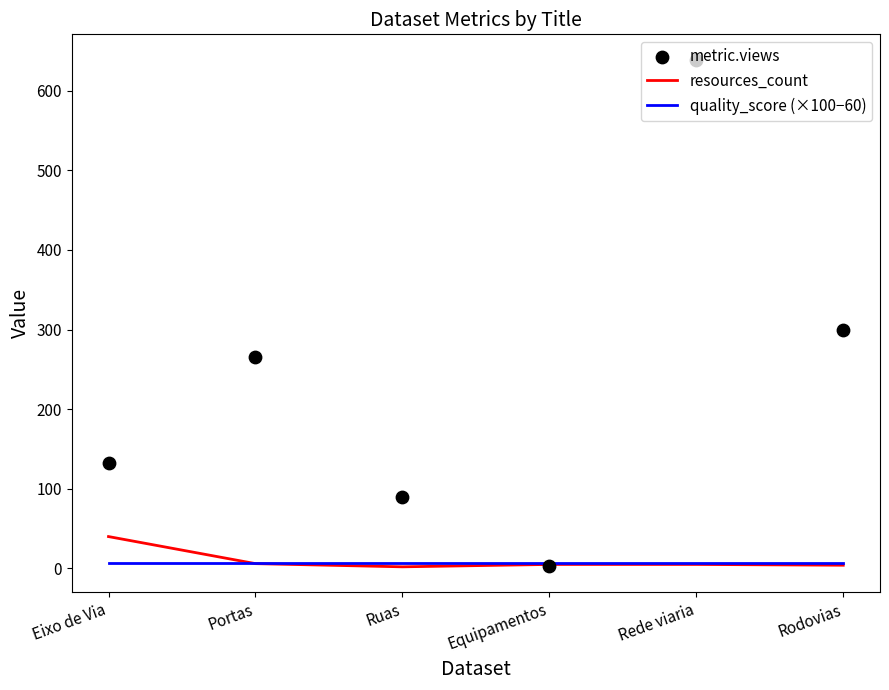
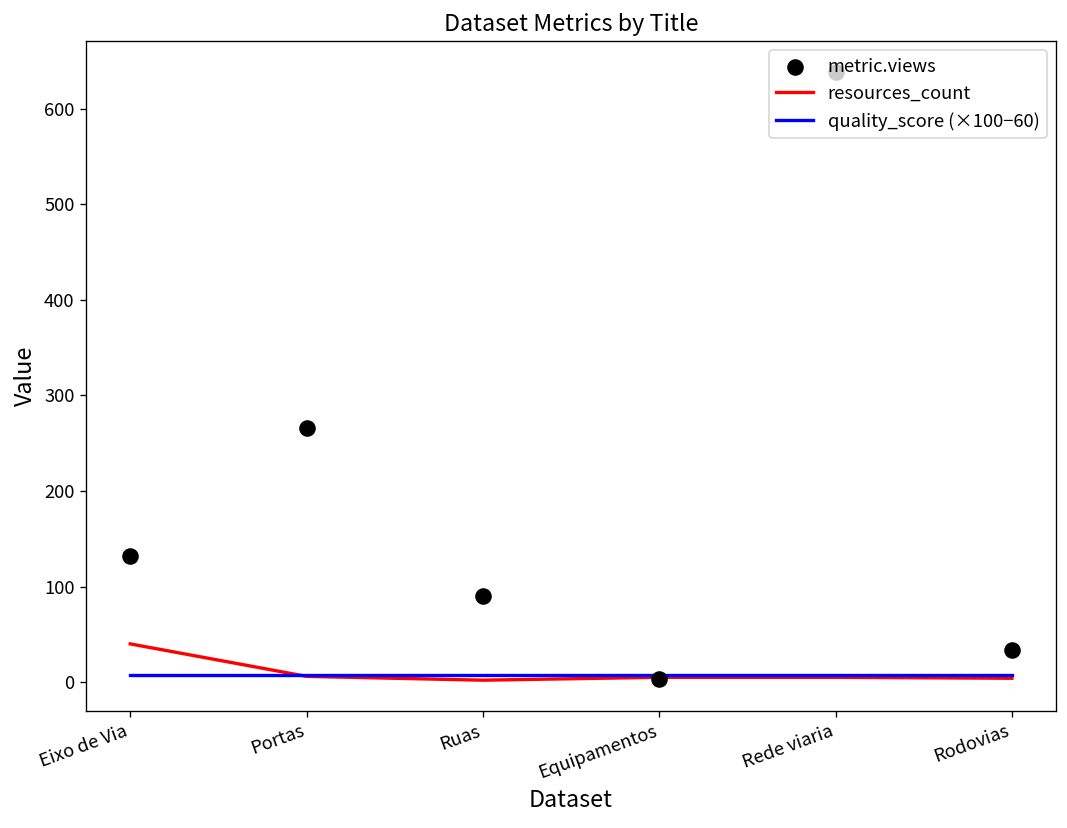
metric.views, Rodovias: 300 -> 30
